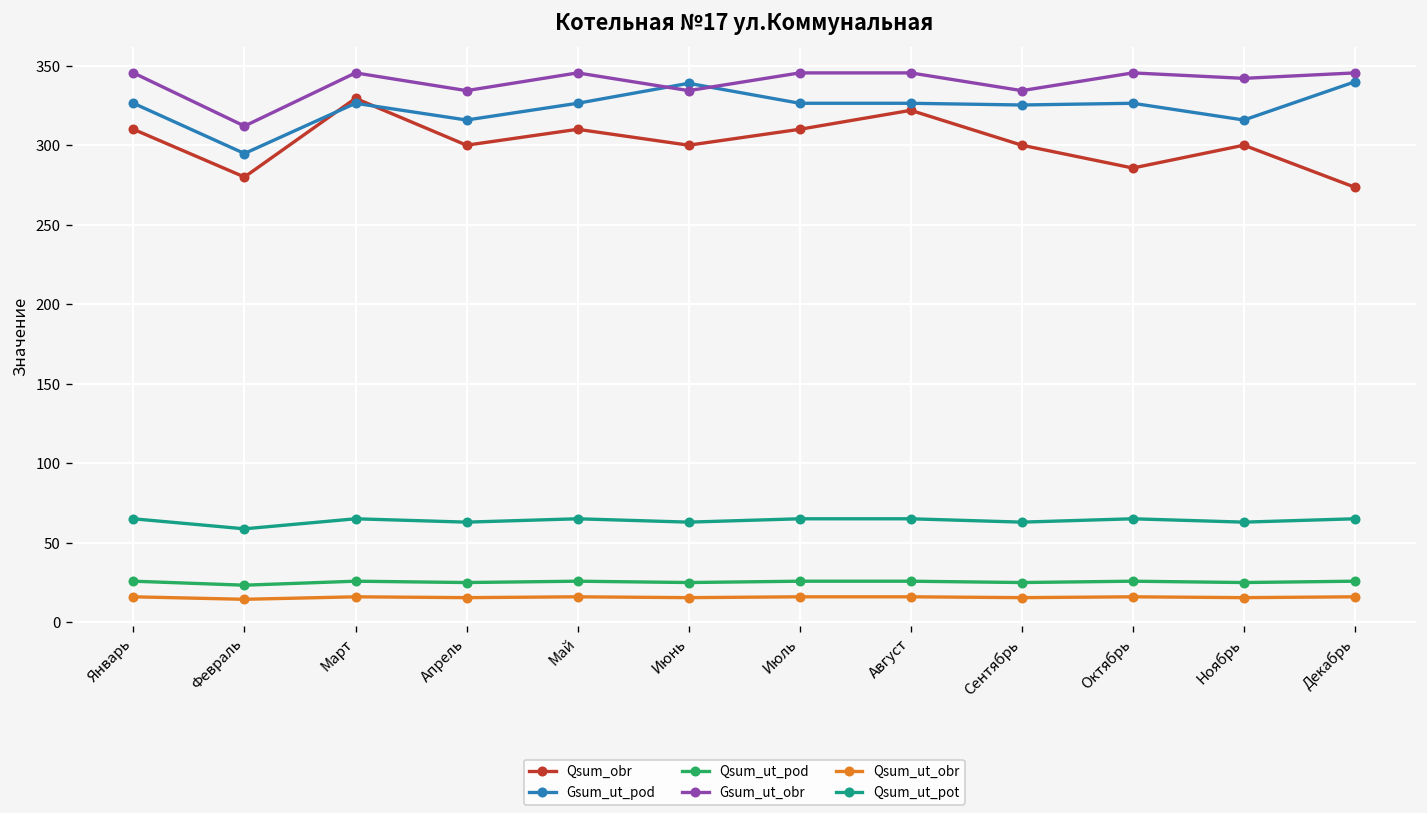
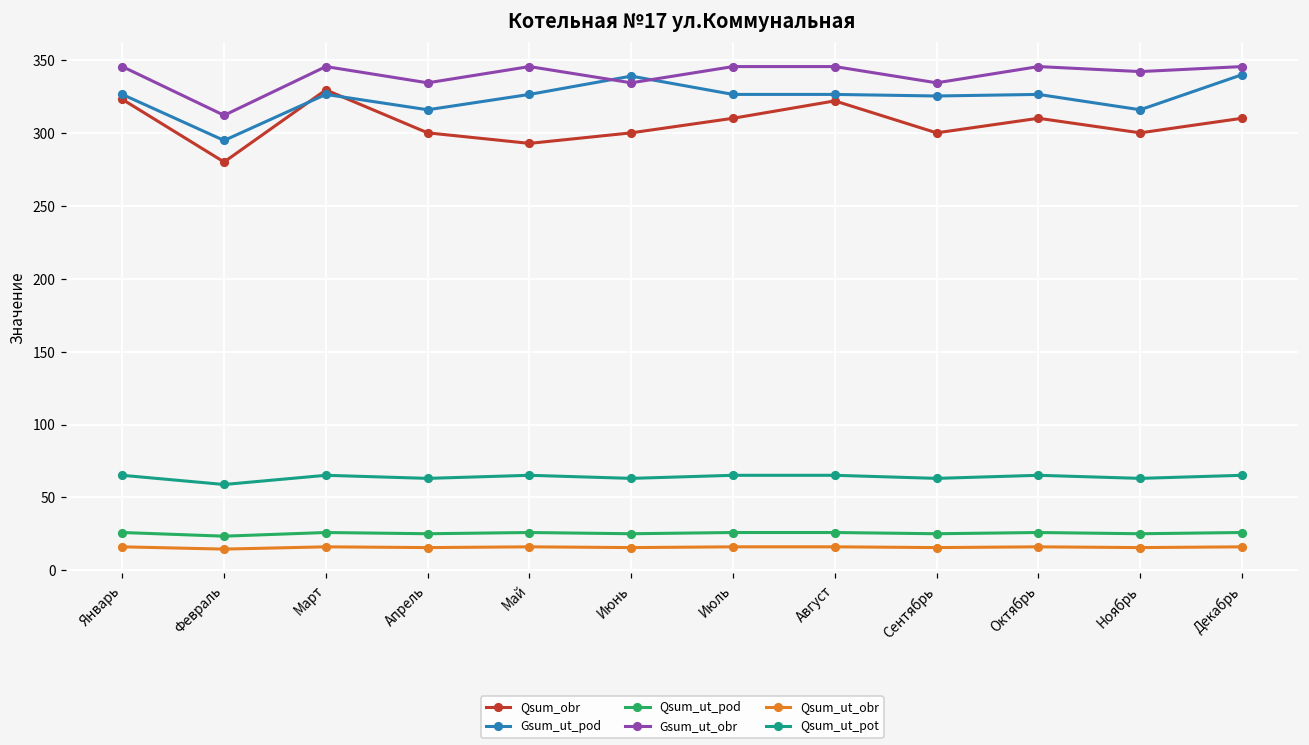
Qsum_obr, Январь: 310 -> 323
Qsum_obr, Май: 310 -> 293
Qsum_obr, Октябрь: 286 -> 310
Qsum_obr, Декабрь: 274 -> 310
